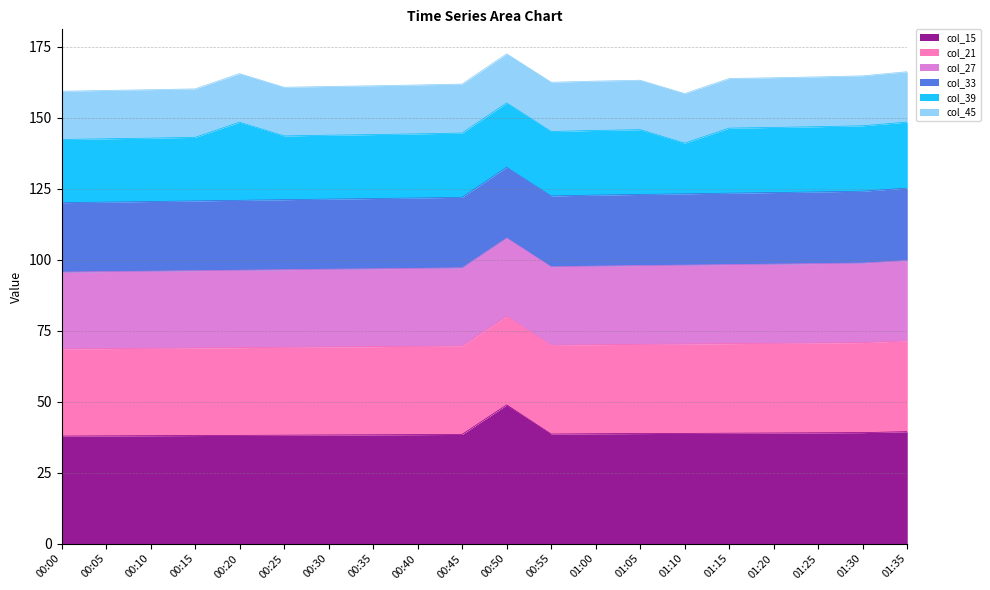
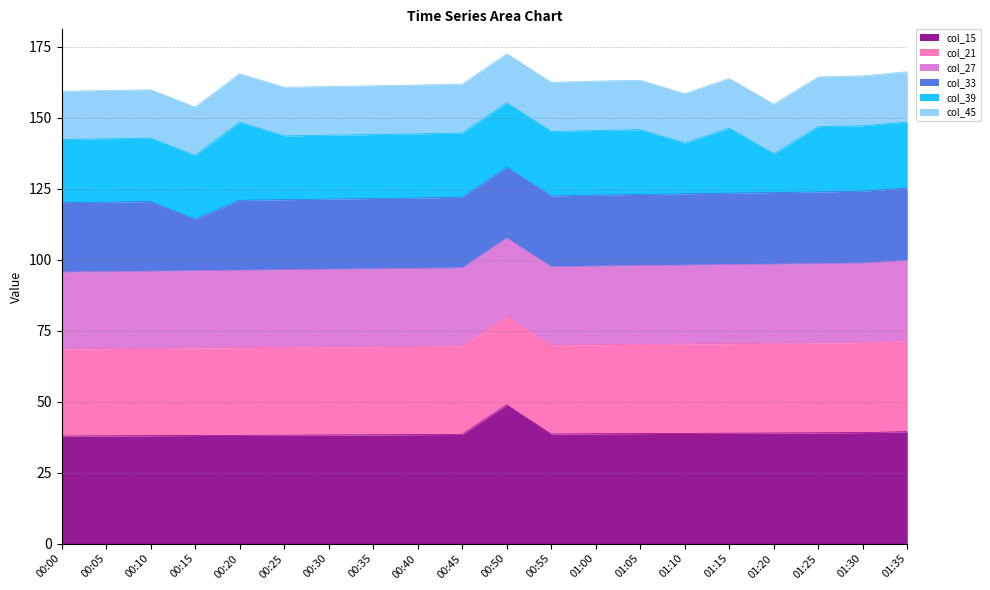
col_33, 00:15: 25 -> 18
col_39, 01:20: 23 -> 14
